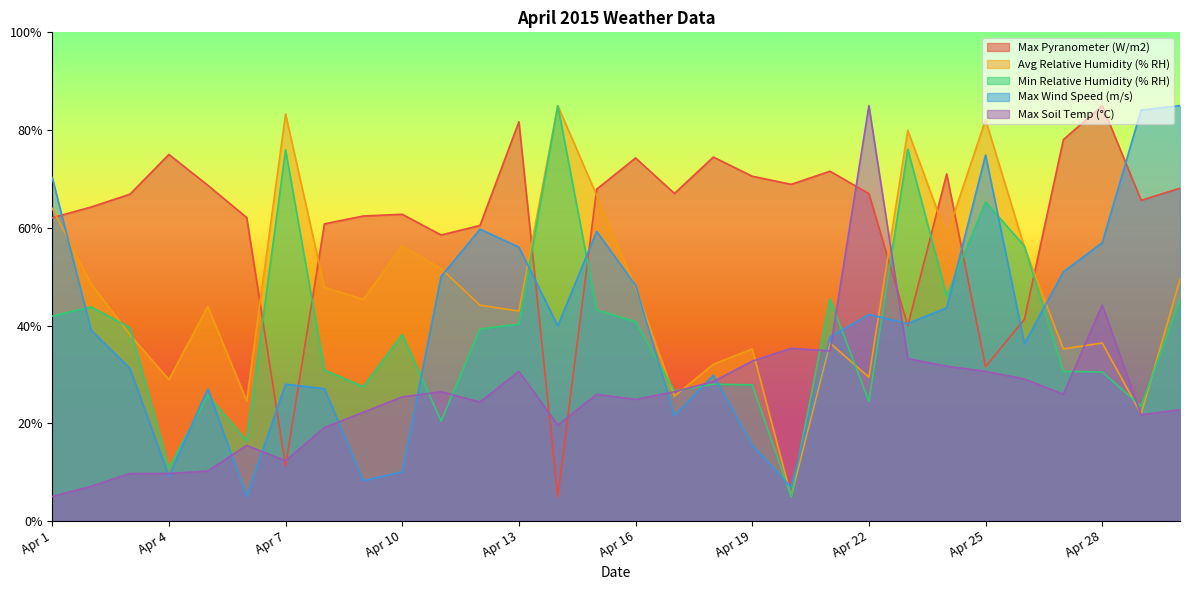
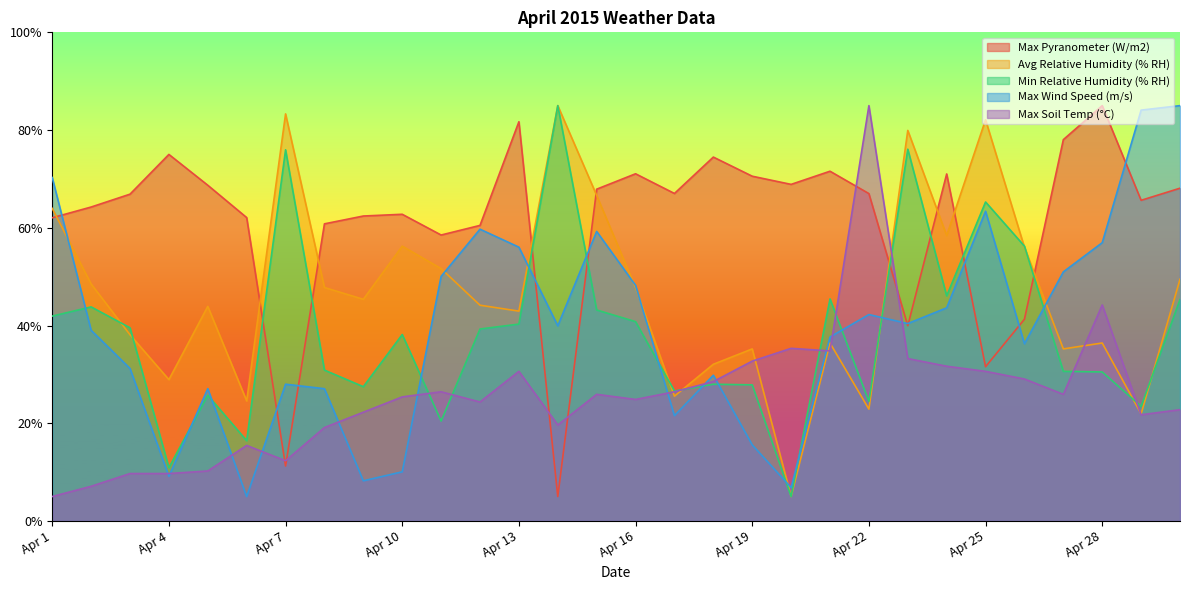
Max Pyranometer (W/m2), Apr 16: 74% -> 71%
Avg Relative Humidity (% RH), Apr 22: 29% -> 23%
Max Wind Speed (m/s), Apr 25: 75% -> 63%
